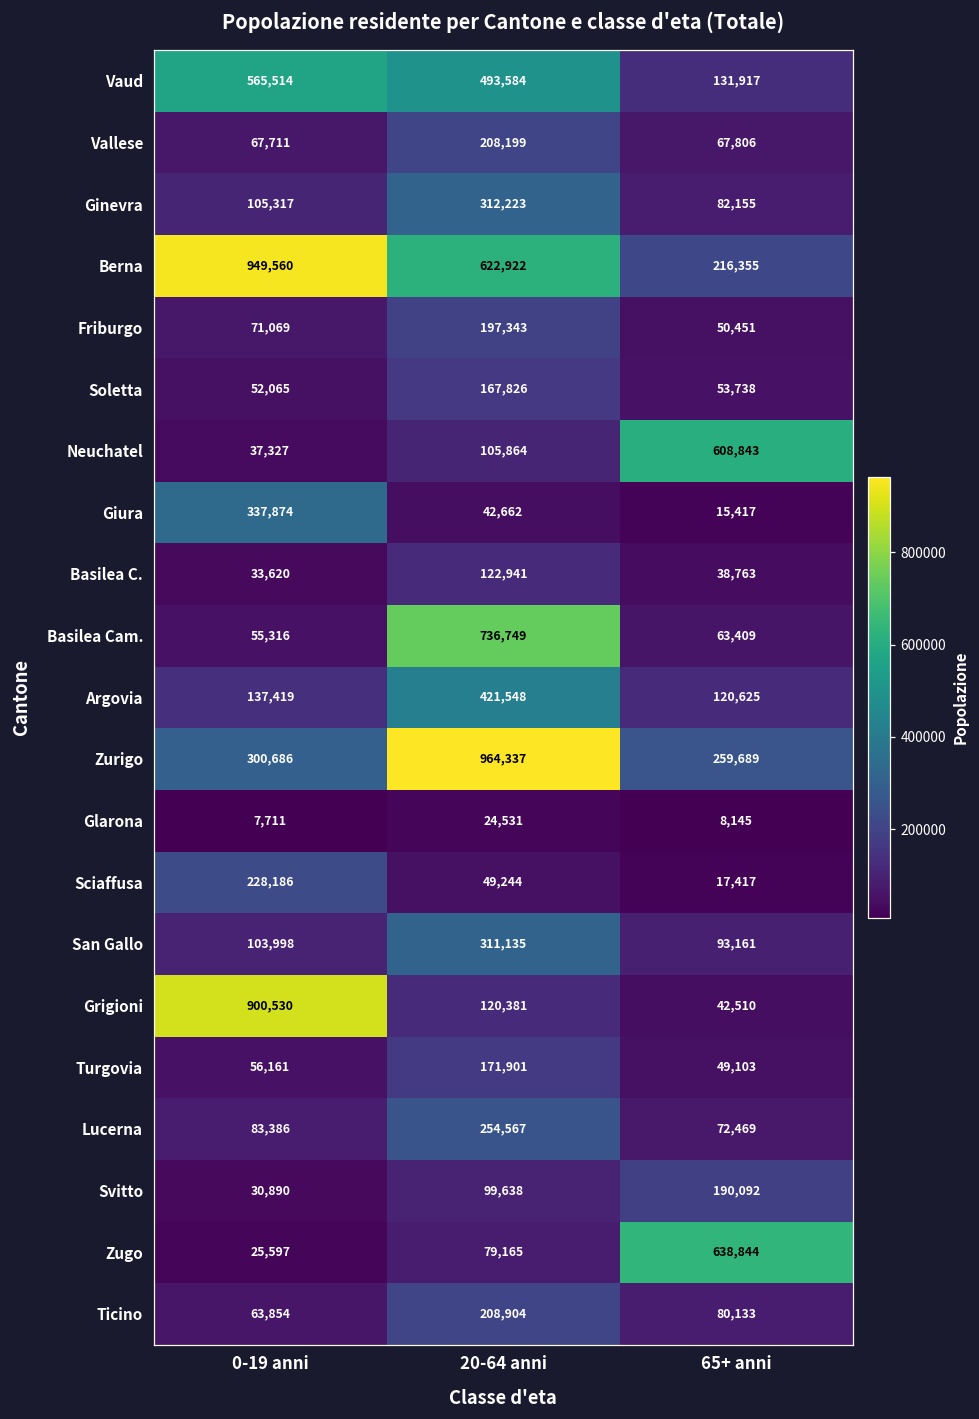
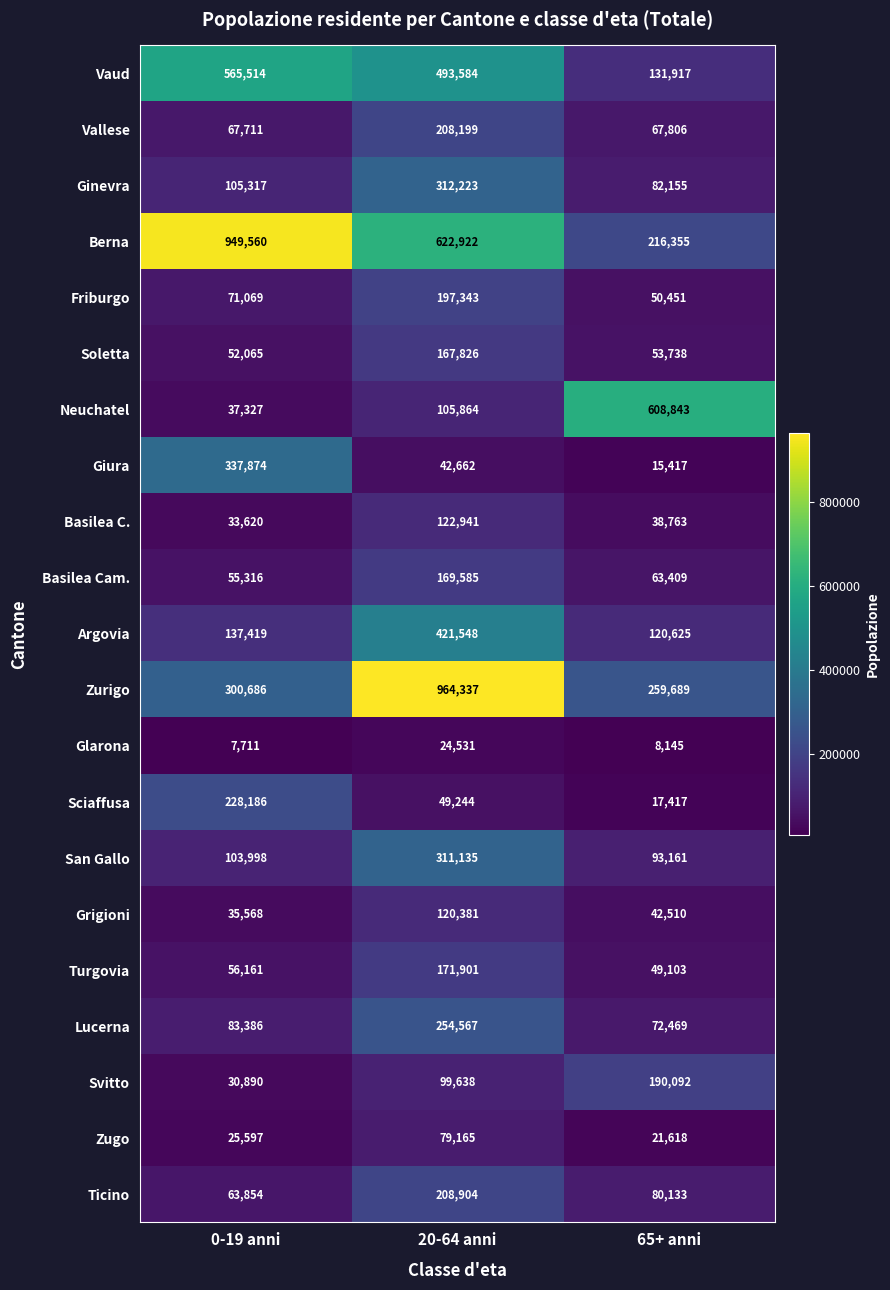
Basilea Cam., 20-64 anni: 736,749 -> 169,585
Grigioni, 0-19 anni: 900,530 -> 35,568
Zugo, 65+ anni: 638,844 -> 21,618
